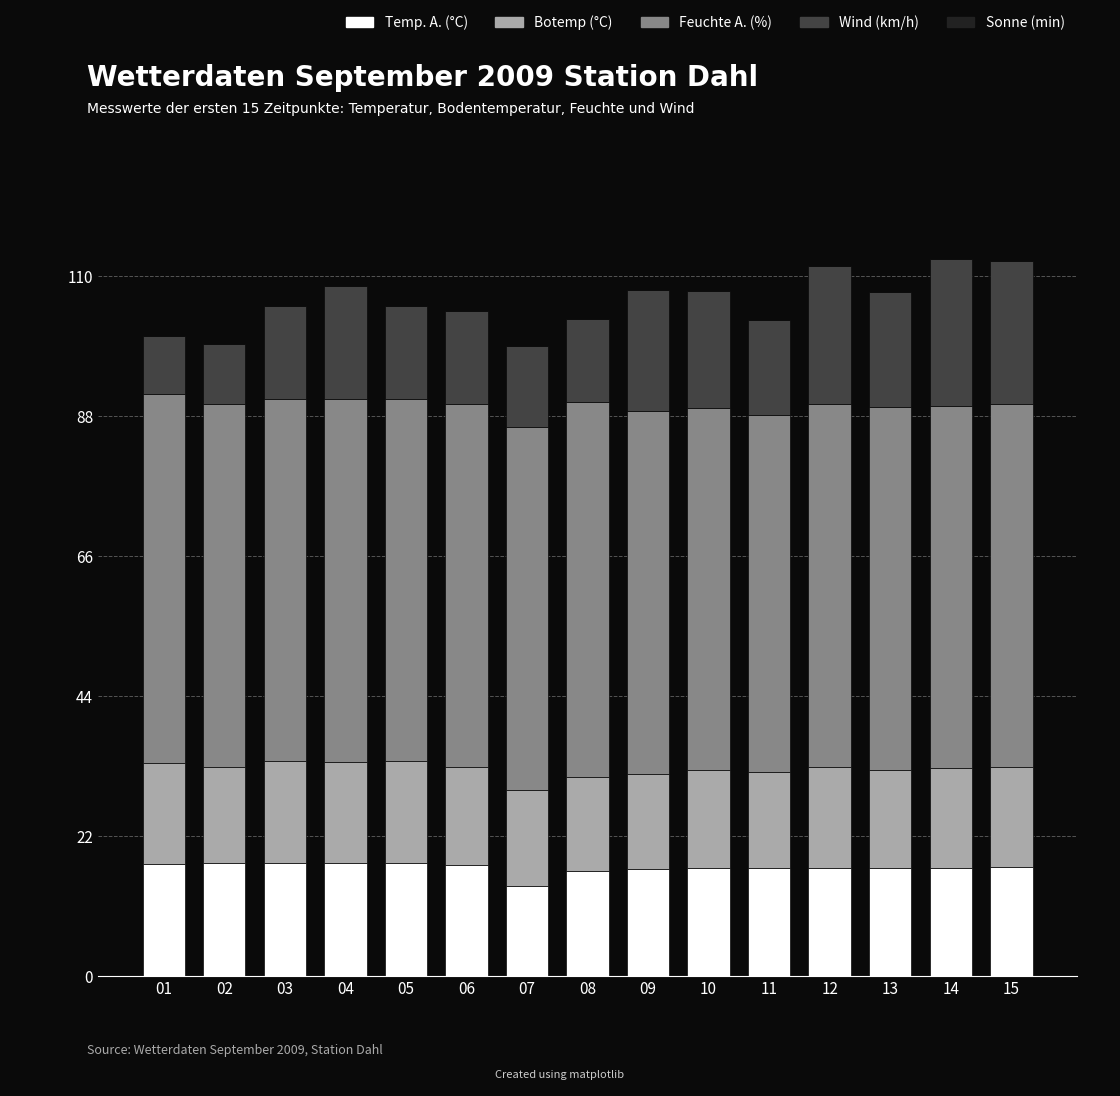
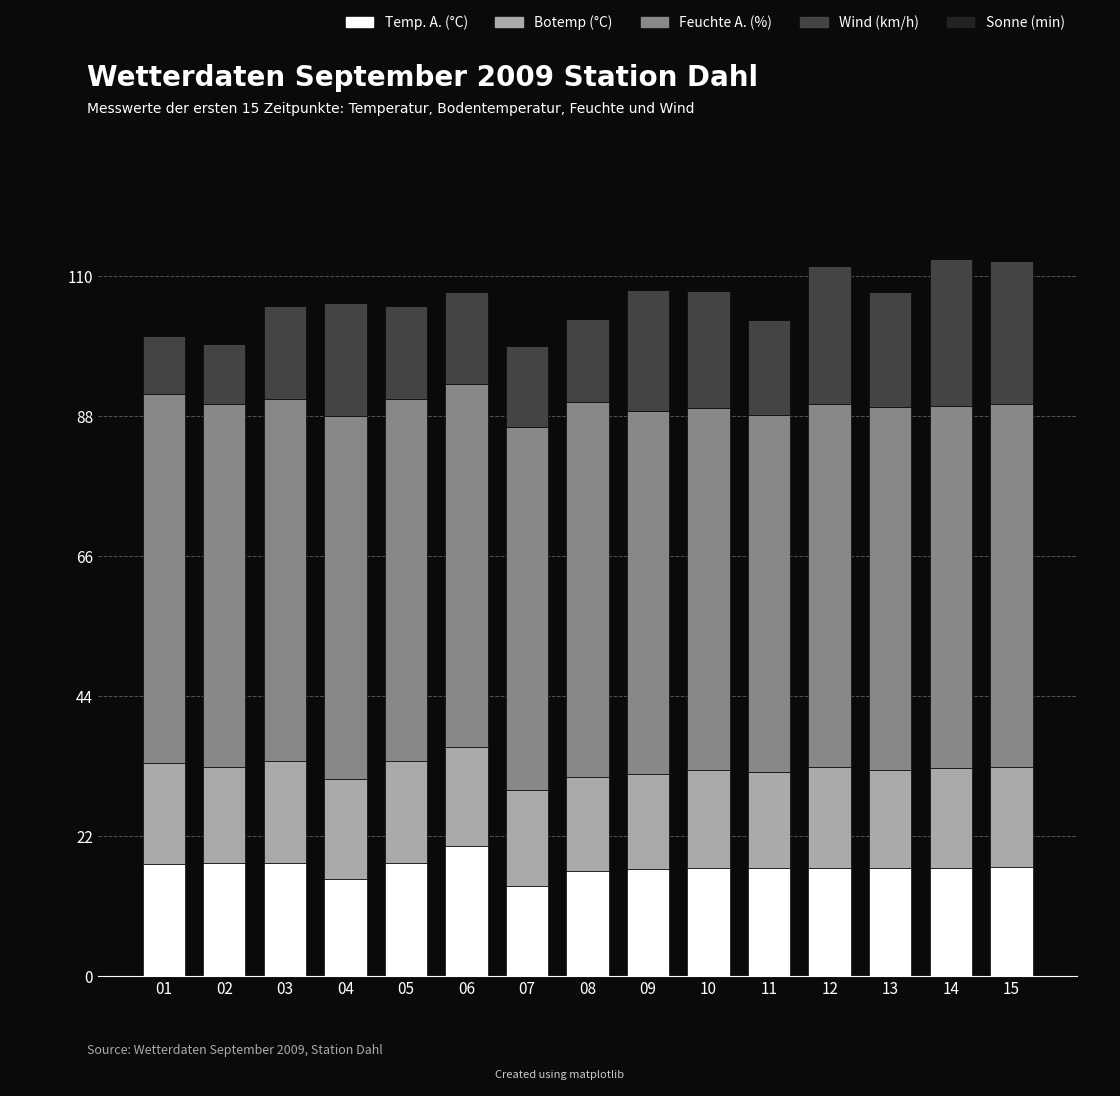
Temp. A. (°C), 04: 18 -> 15
Temp. A. (°C), 06: 17 -> 21
